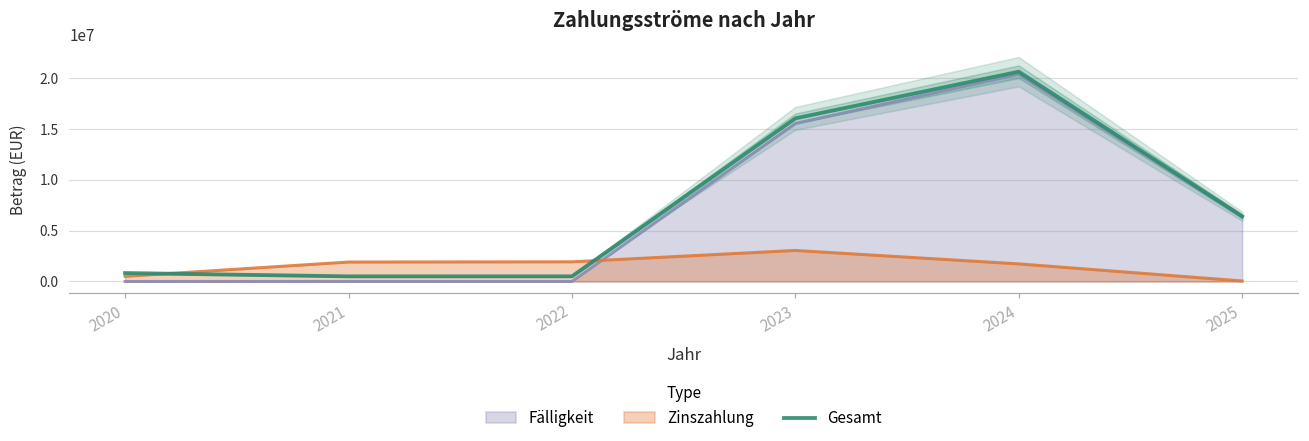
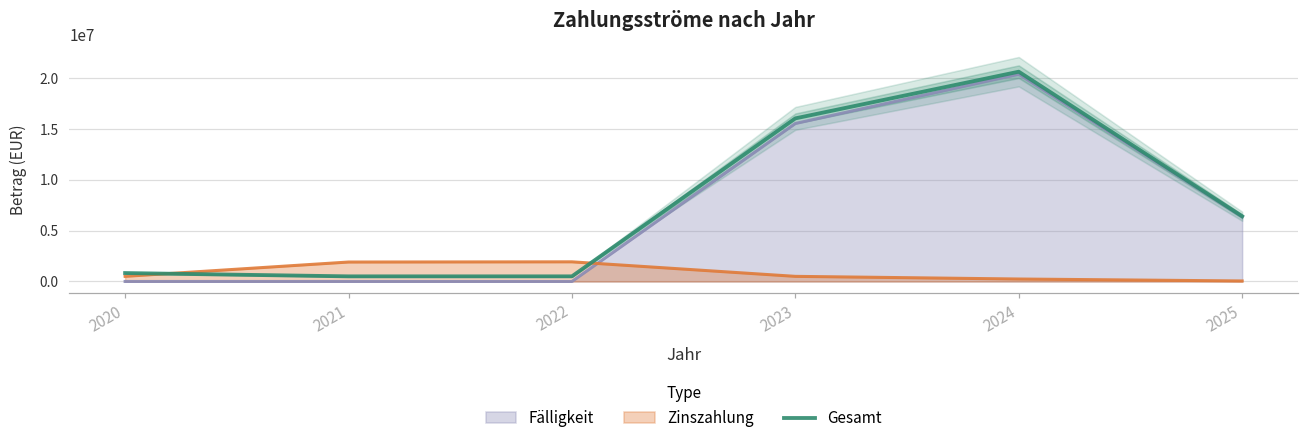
Zinszahlung, 2023: 3000000 -> 1000000
Zinszahlung, 2024: 2000000 -> 0
